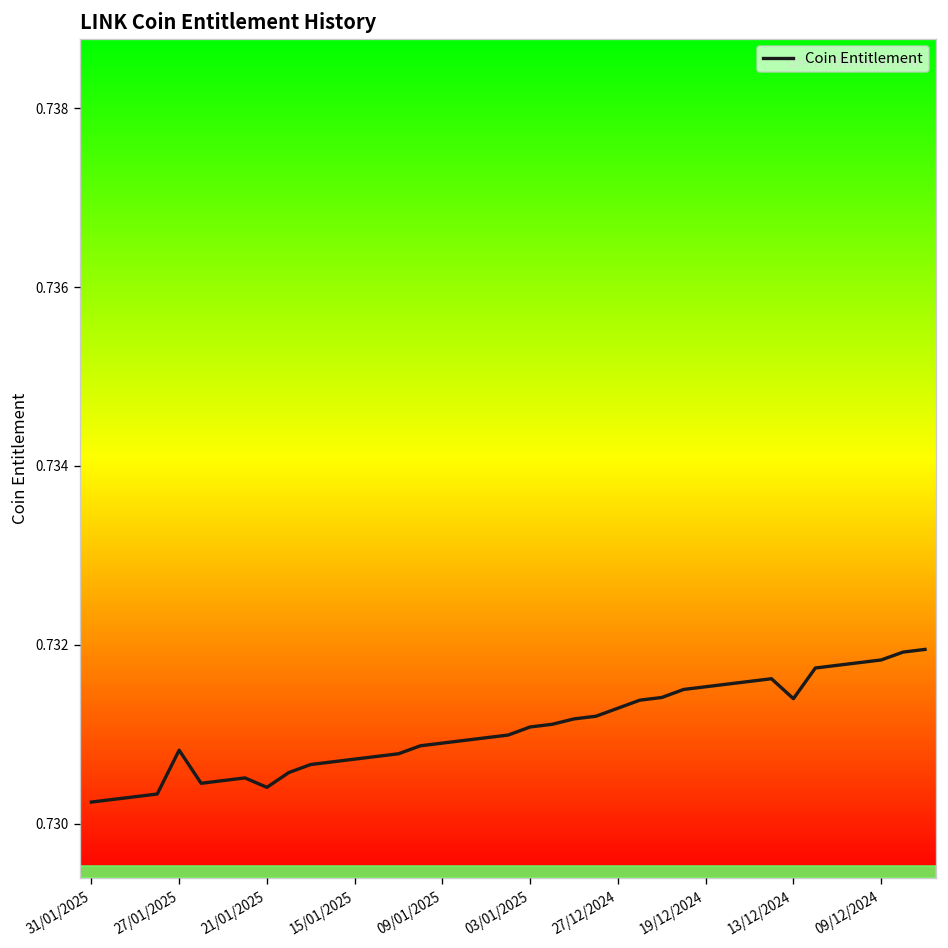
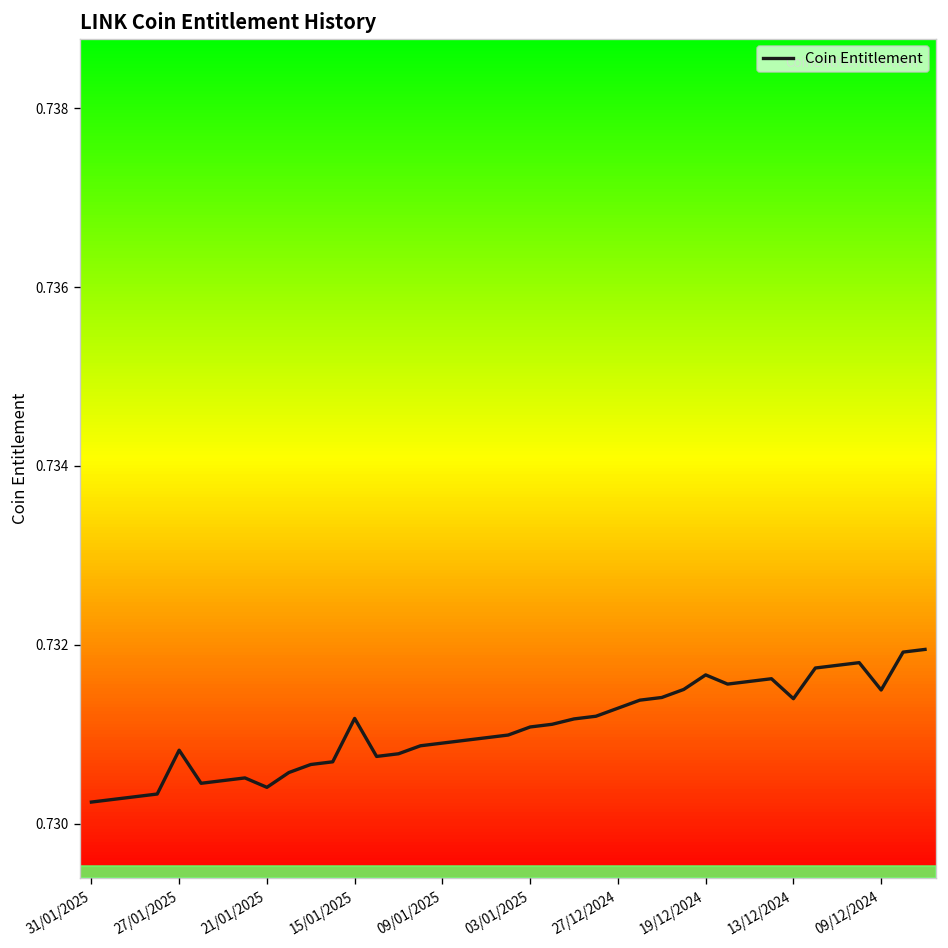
15/01/2025: 0.7307 -> 0.7312
19/12/2024: 0.7315 -> 0.7317
09/12/2024: 0.7318 -> 0.7315
